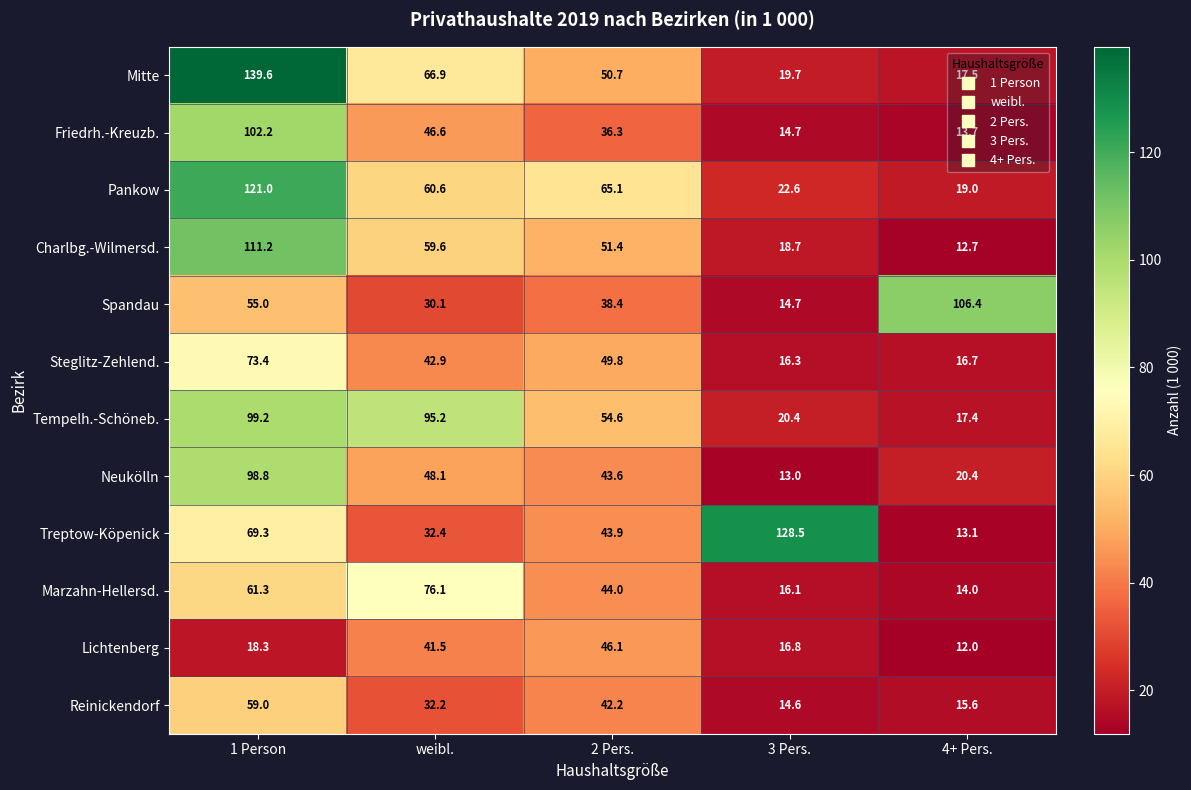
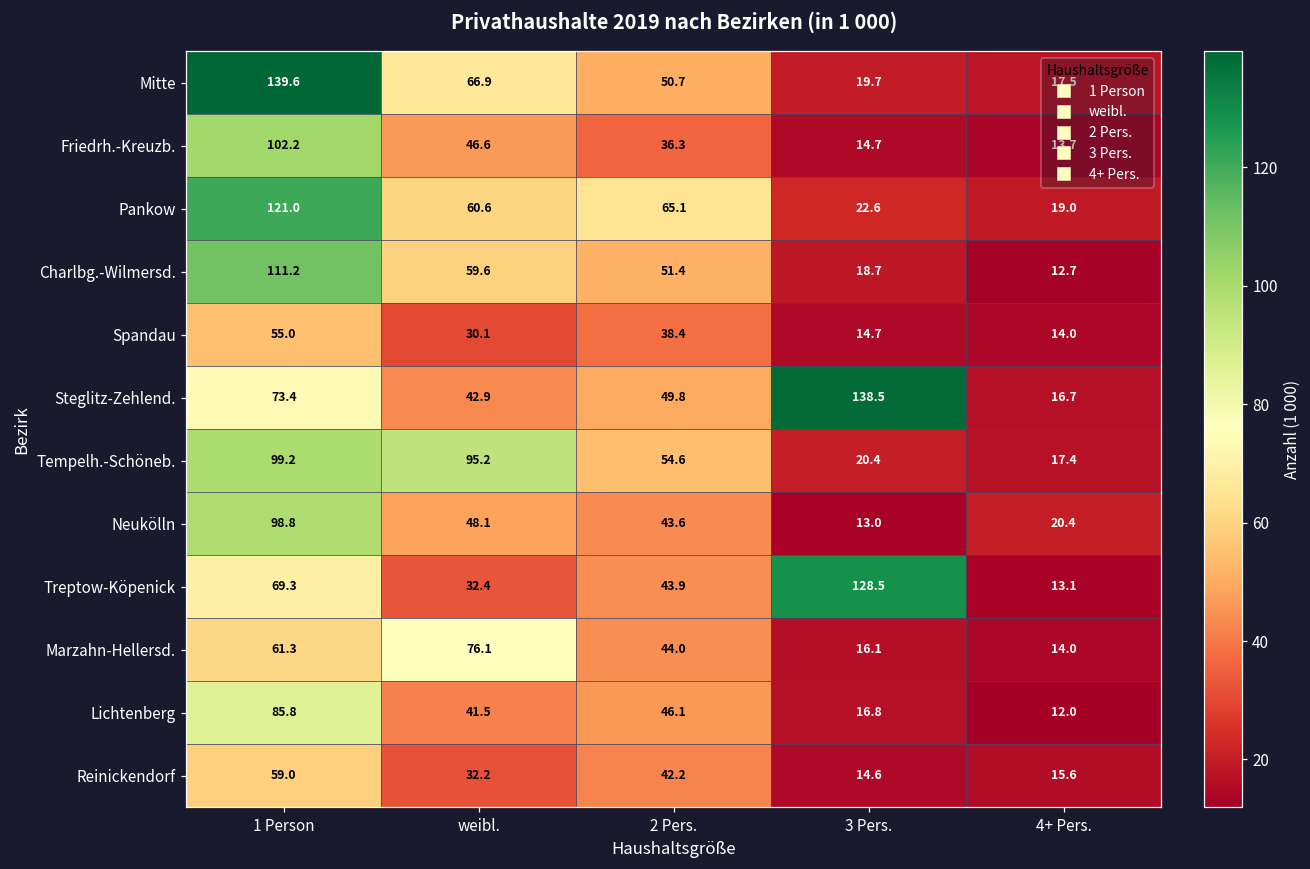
Spandau, 4+ Pers.: 106.4 -> 14.0
Steglitz-Zehlend., 3 Pers.: 16.3 -> 138.5
Lichtenberg, 1 Person: 18.3 -> 85.8
